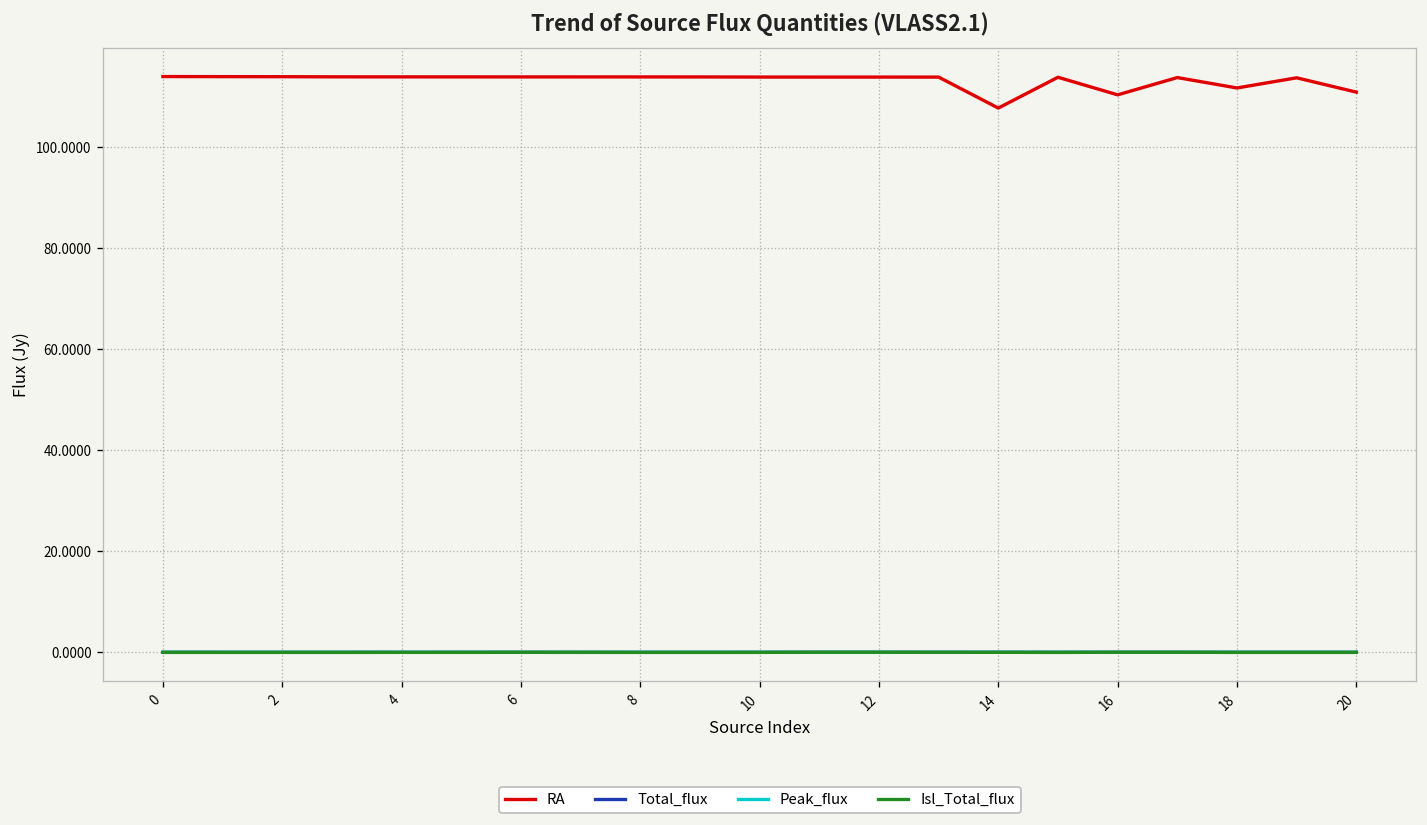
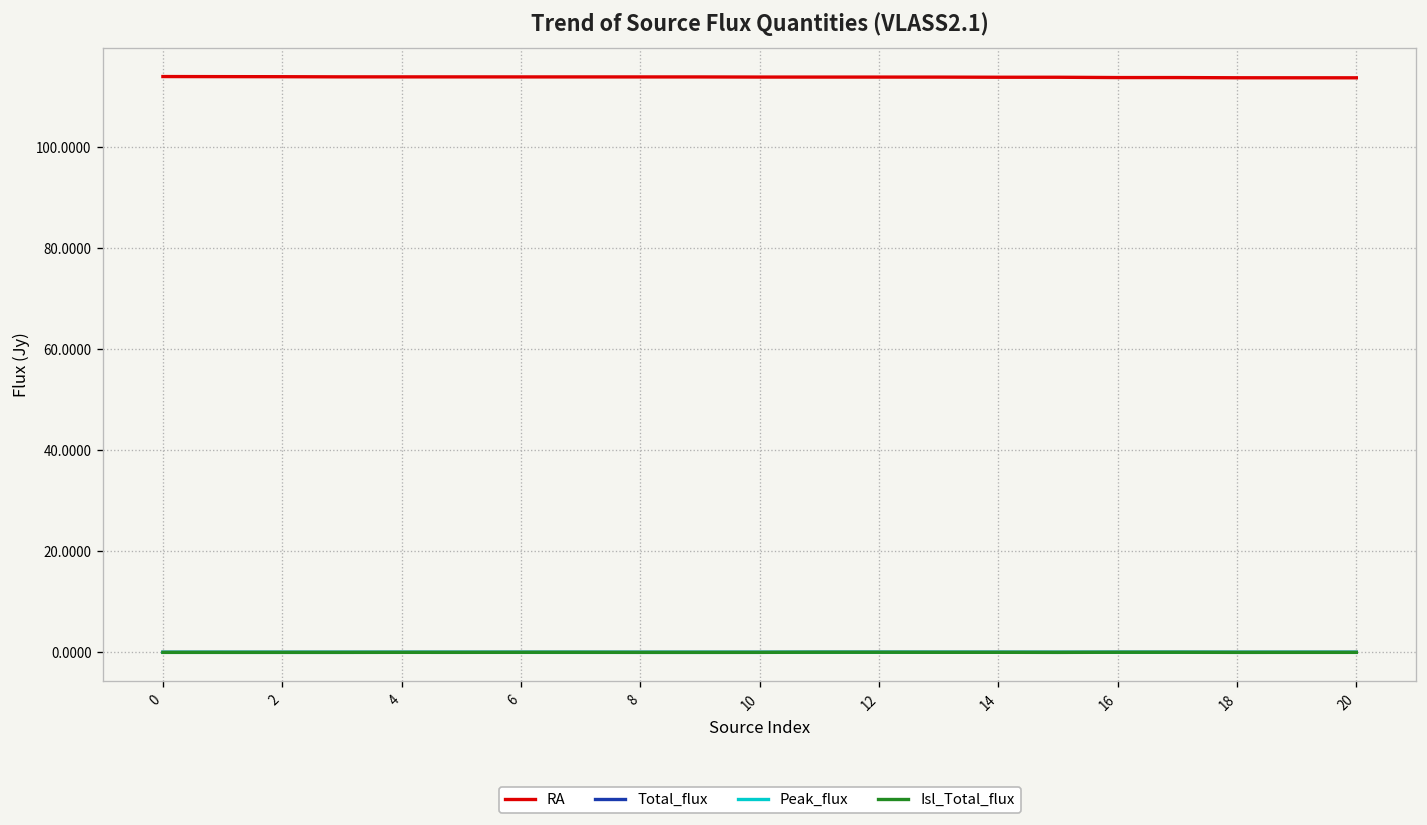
RA, 14: 108 -> 114
RA, 16: 110 -> 114
RA, 18: 112 -> 114
RA, 20: 111 -> 114
